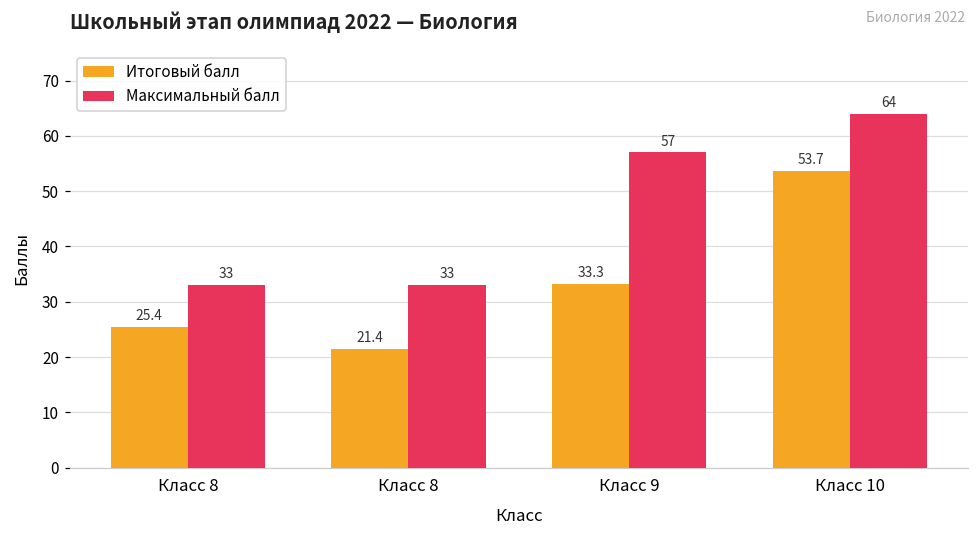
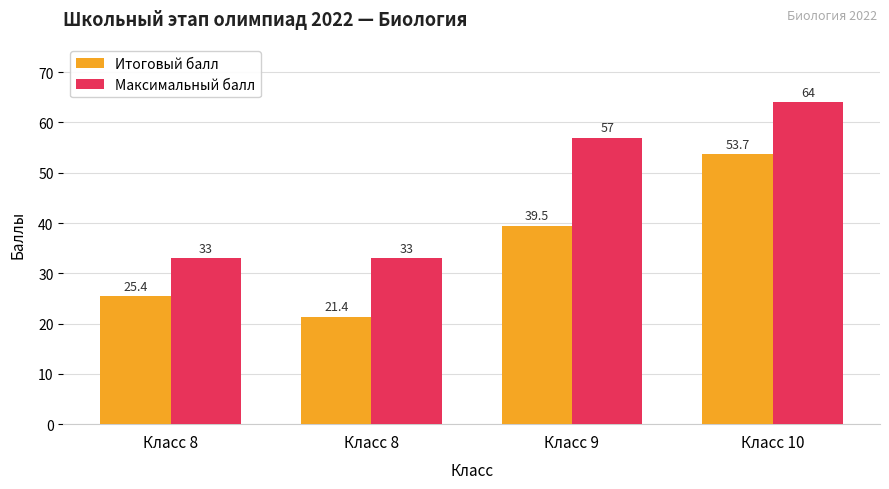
Итоговый балл, Класс 9: 33.3 -> 39.5
